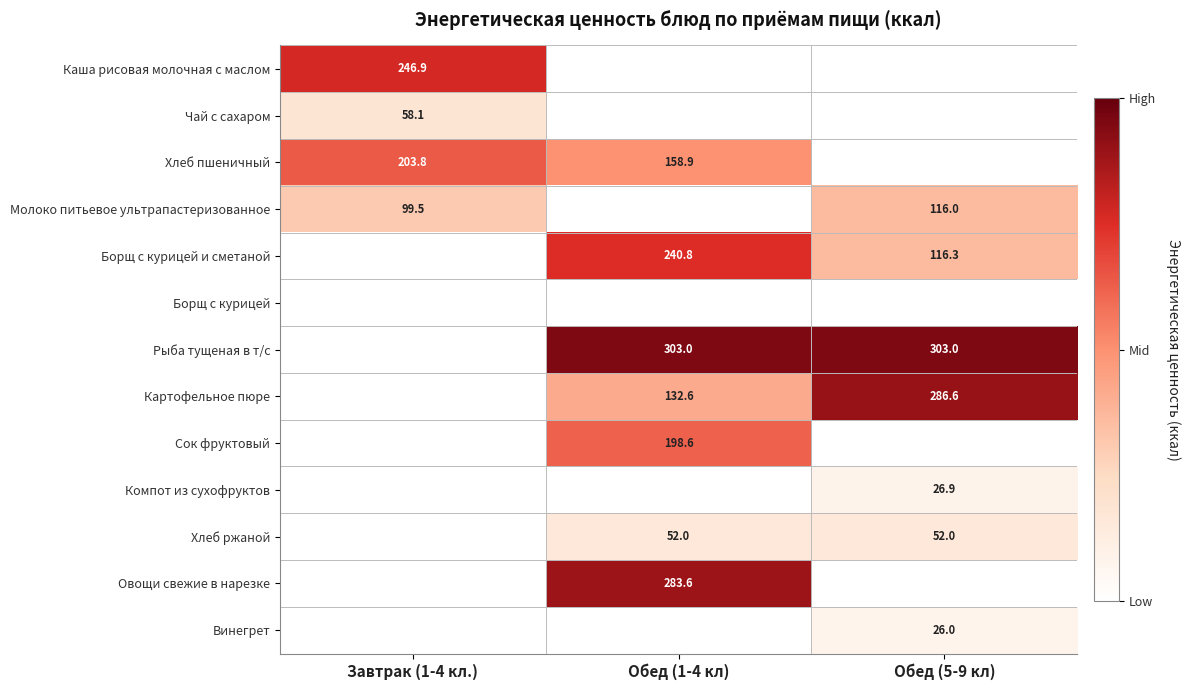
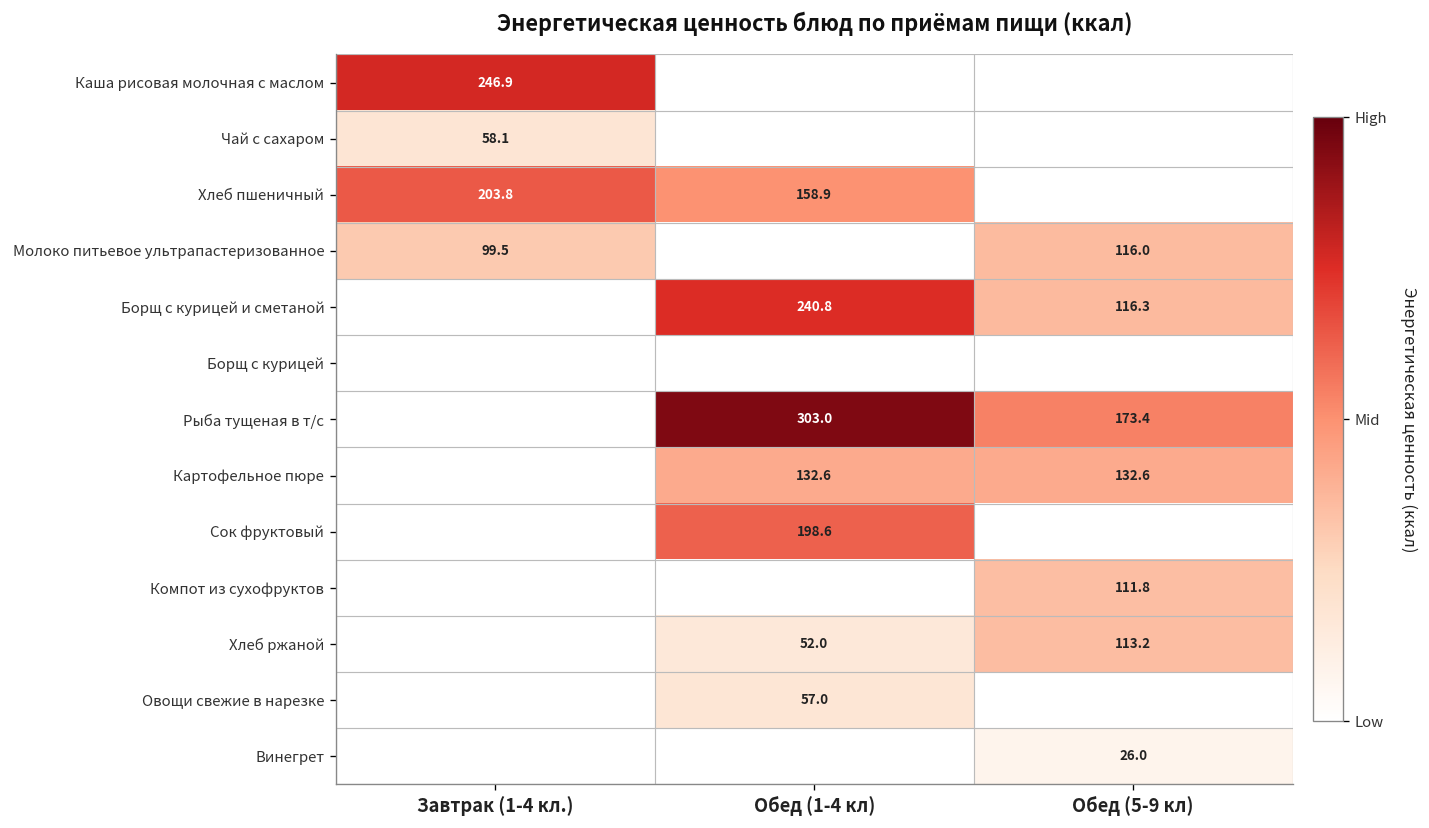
Рыба тущеная в т/с, Обед (5-9 кл): 303.0 -> 173.4
Картофельное пюре, Обед (5-9 кл): 286.6 -> 132.6
Компот из сухофруктов, Обед (5-9 кл): 26.9 -> 111.8
Хлеб ржаной, Обед (5-9 кл): 52.0 -> 113.2
Овощи свежие в нарезке, Обед (1-4 кл): 283.6 -> 57.0
